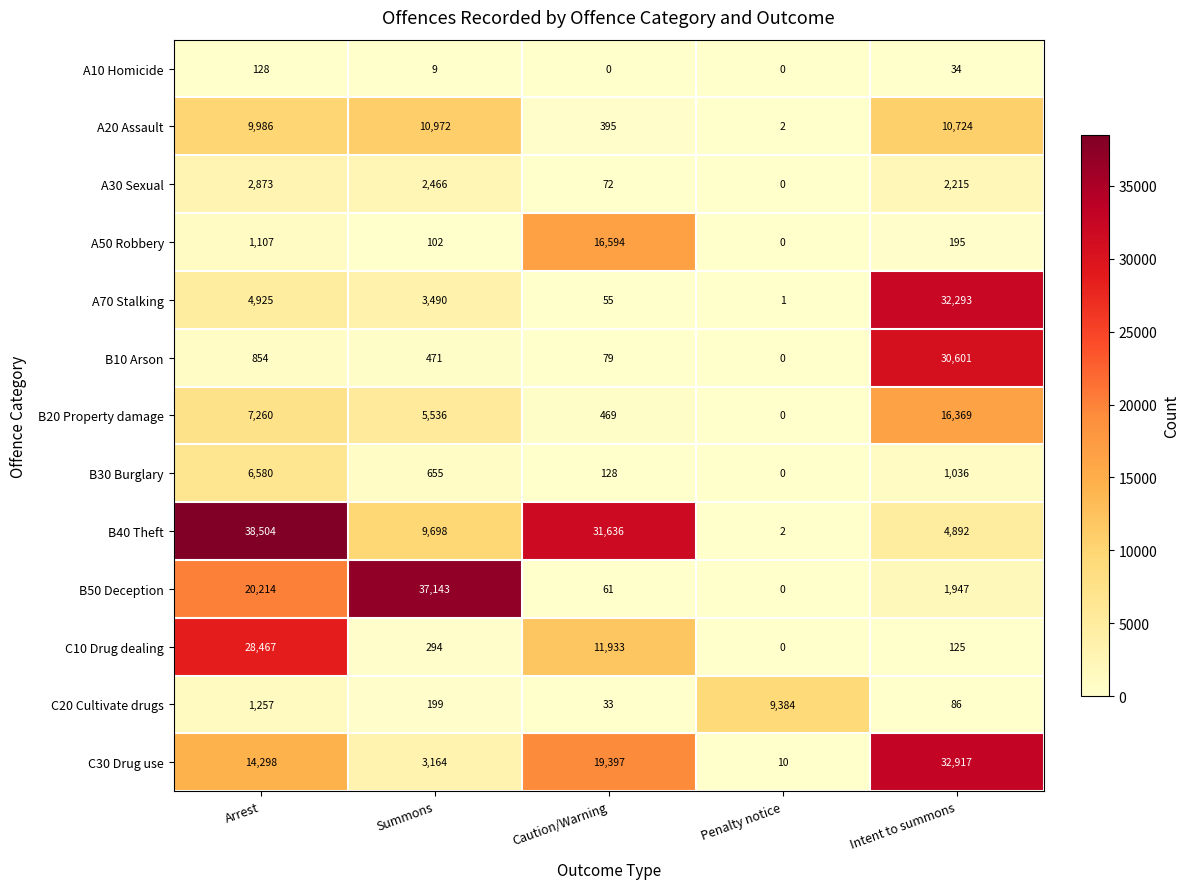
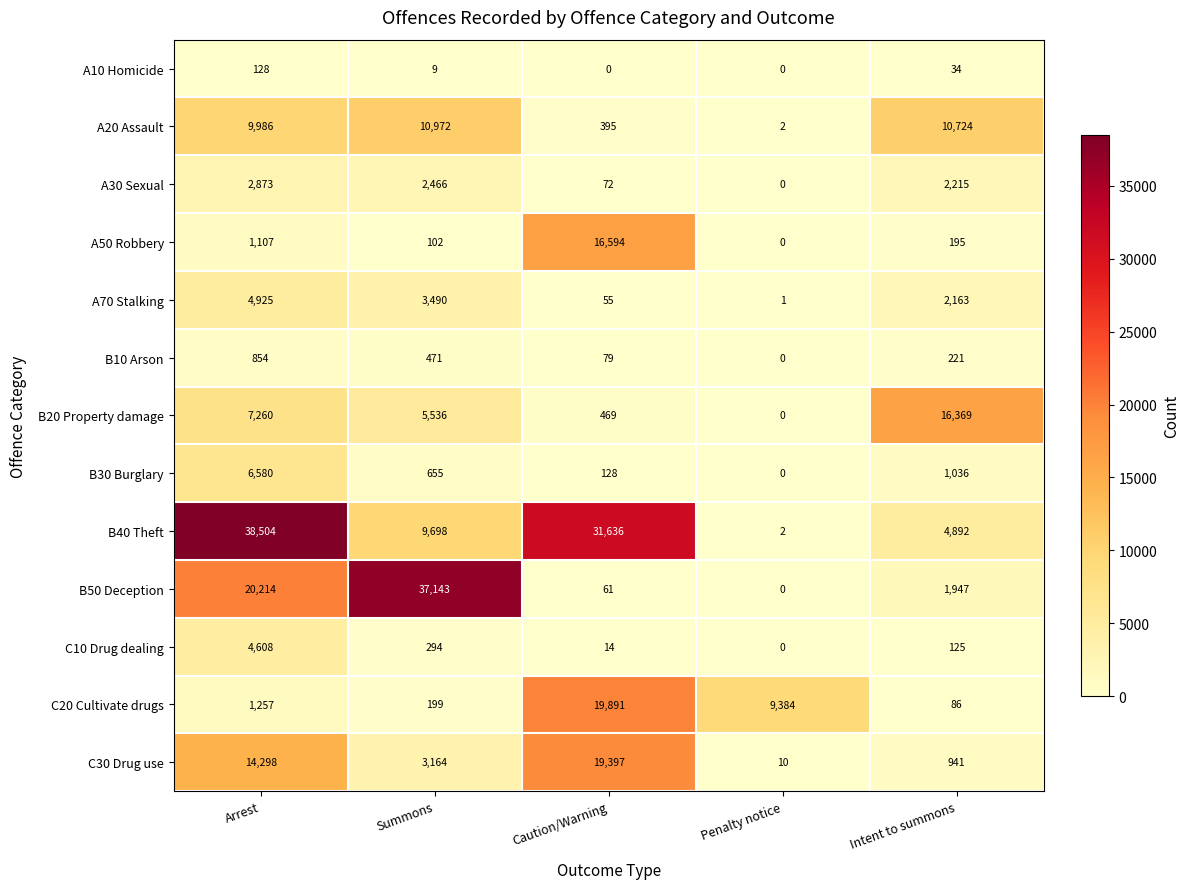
A70 Stalking, Intent to summons: 32,293 -> 2,163
B10 Arson, Intent to summons: 30,601 -> 221
C10 Drug dealing, Arrest: 28,467 -> 4,608
C10 Drug dealing, Caution/Warning: 11,933 -> 14
C20 Cultivate drugs, Caution/Warning: 33 -> 19,891
C30 Drug use, Intent to summons: 32,917 -> 941
